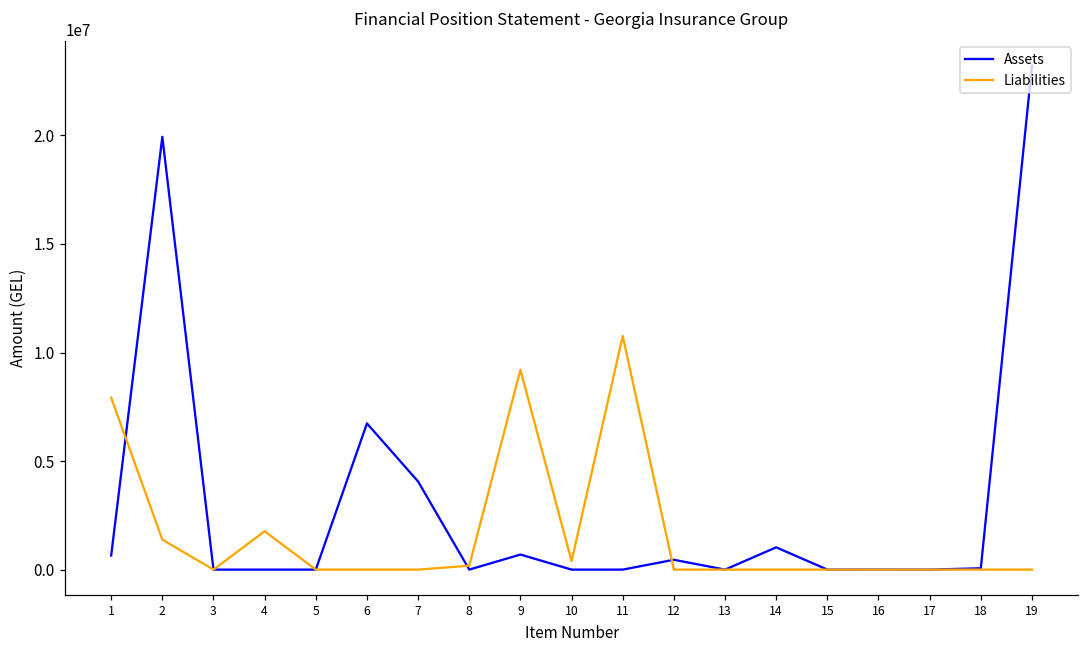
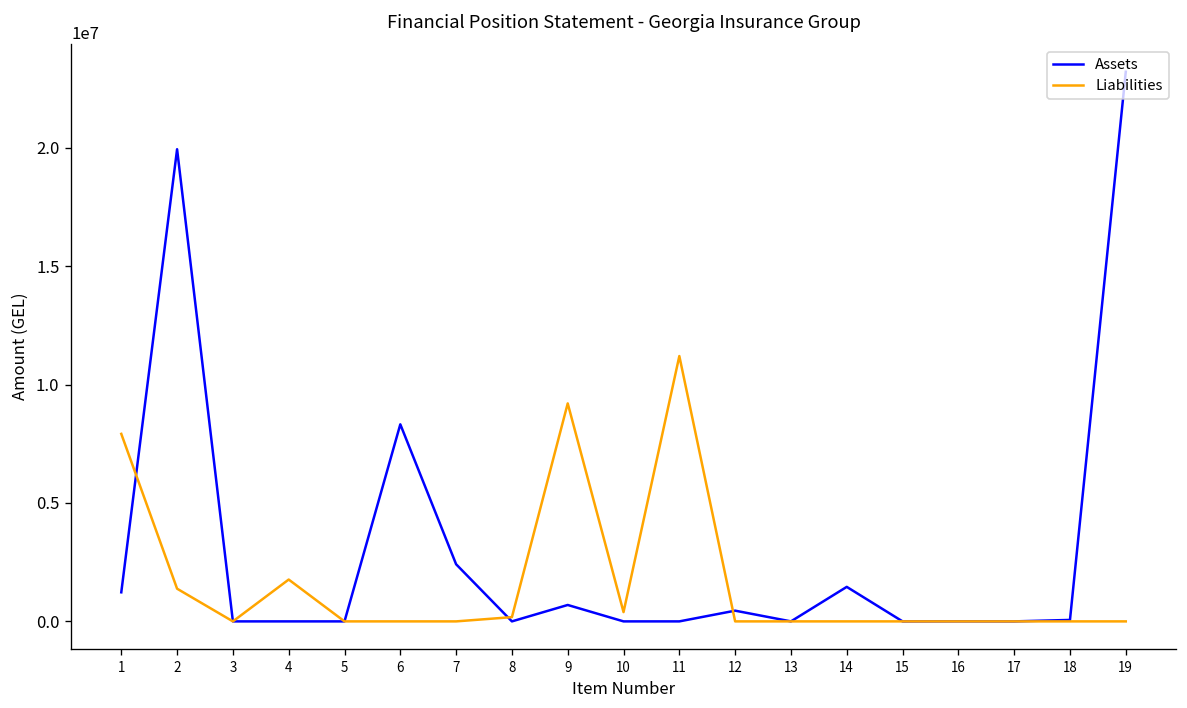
Assets, 1: 600000 -> 1200000
Assets, 6: 6700000 -> 8300000
Assets, 7: 4100000 -> 2400000
Liabilities, 11: 10800000 -> 11200000
Assets, 14: 1000000 -> 1500000
